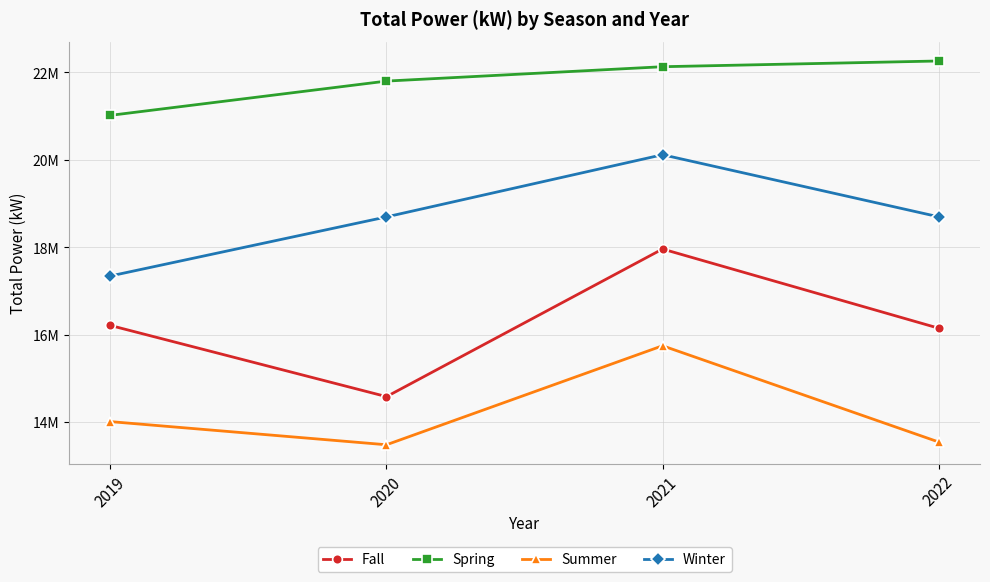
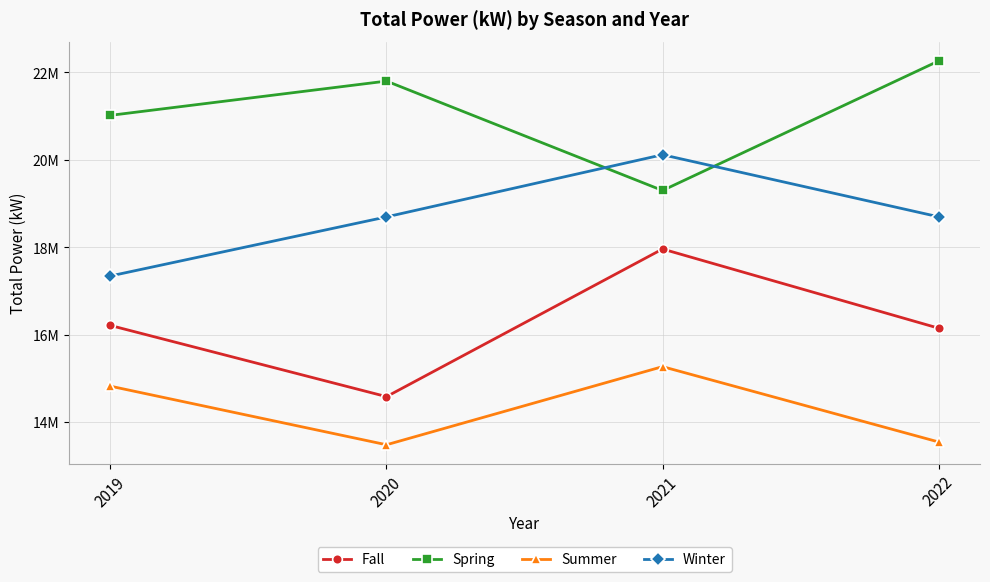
Summer, 2019: 14000000 -> 14800000
Spring, 2021: 22100000 -> 19300000
Summer, 2021: 15700000 -> 15300000
